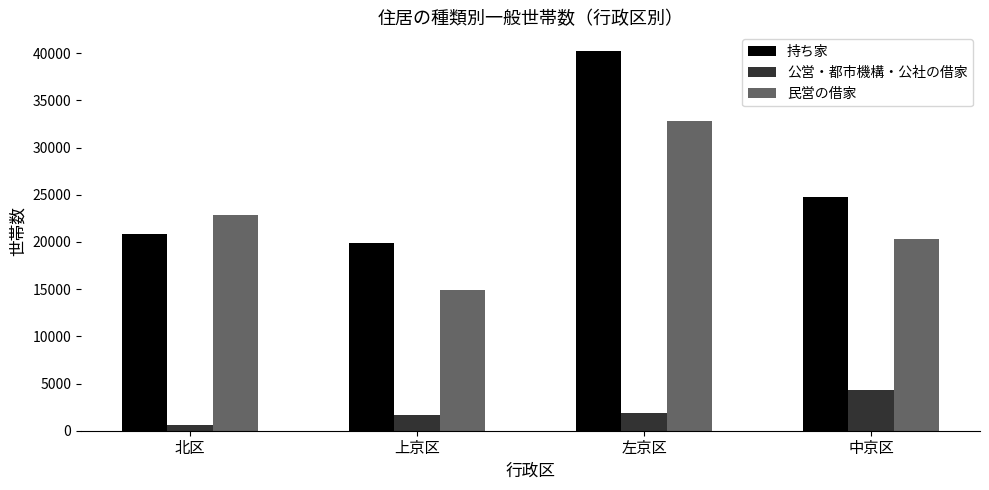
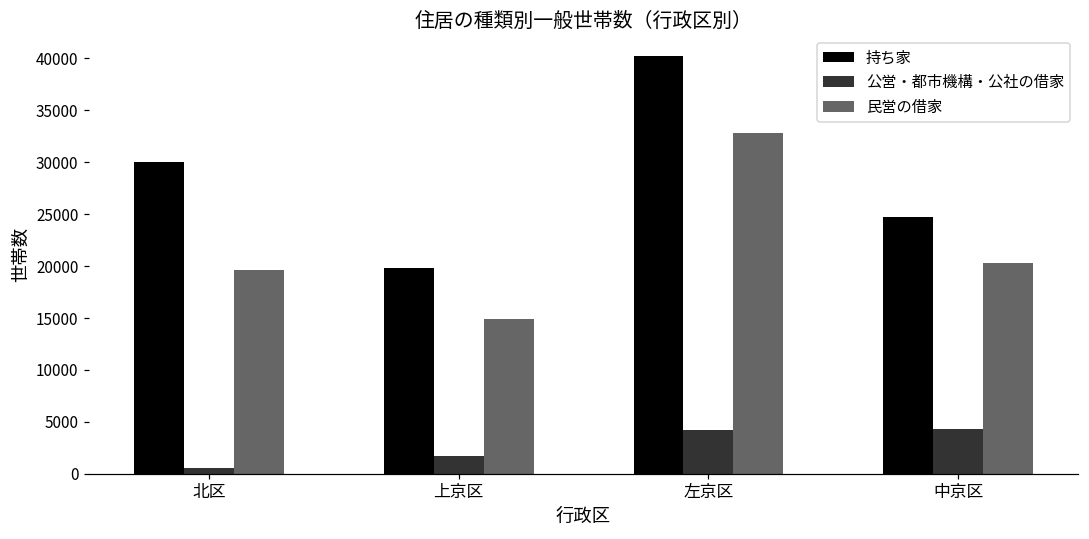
持ち家, 北区: 21000 -> 30000
民営の借家, 北区: 23000 -> 20000
公営・都市機構・公社の借家, 左京区: 2000 -> 4000
